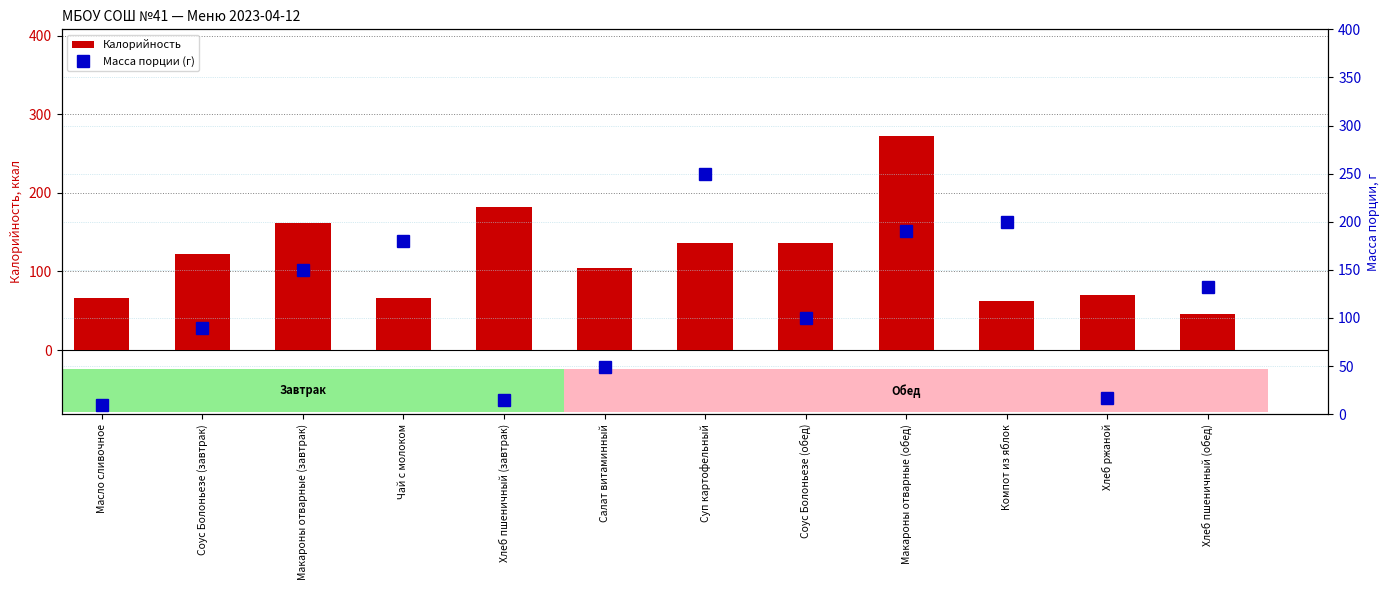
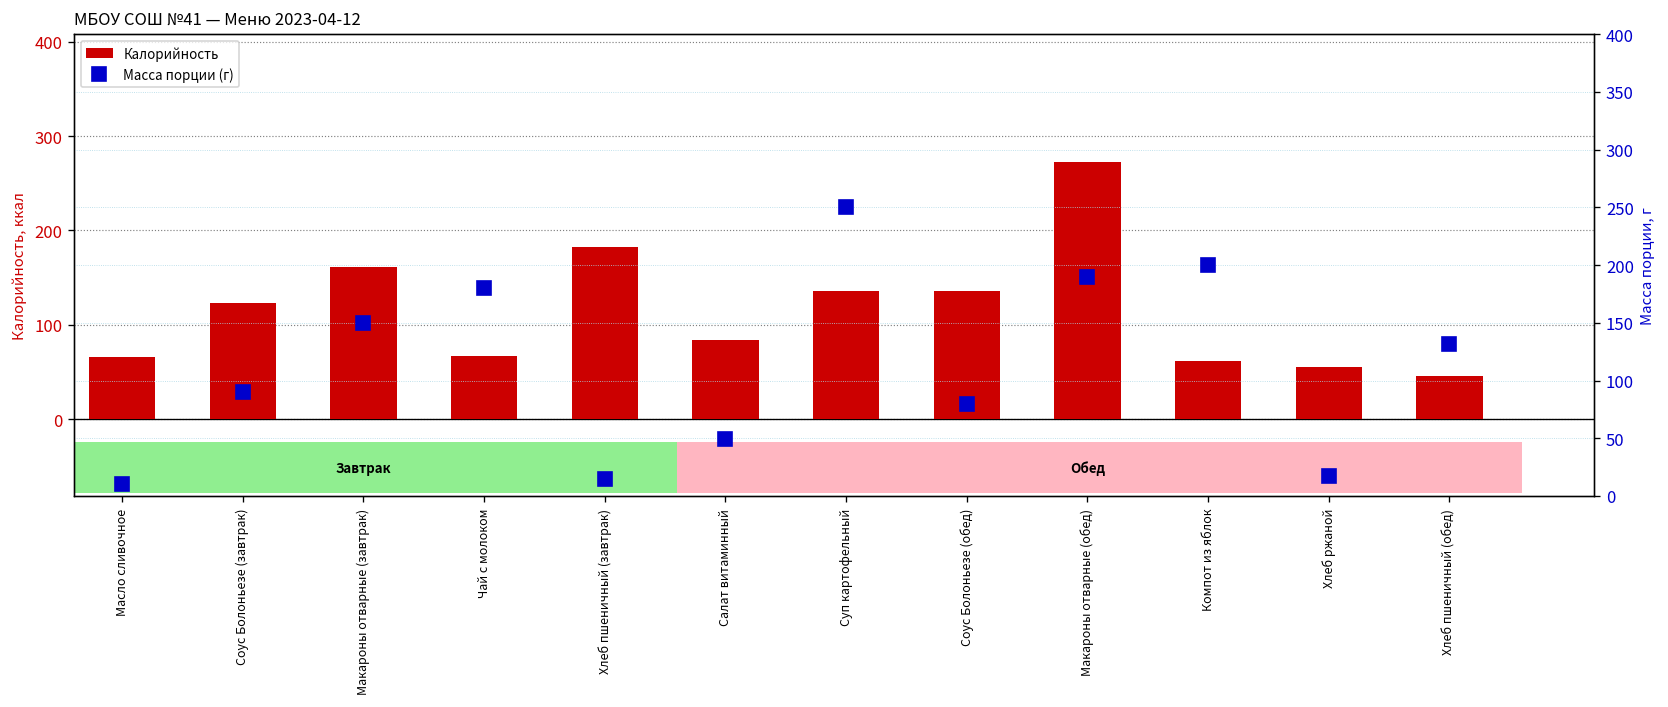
Калорийность, Салат витаминный: 100 -> 80
Калорийность, Хлеб ржаной: 70 -> 60
Масса порции (г), Соус Болоньезе (обед): 100 -> 80
